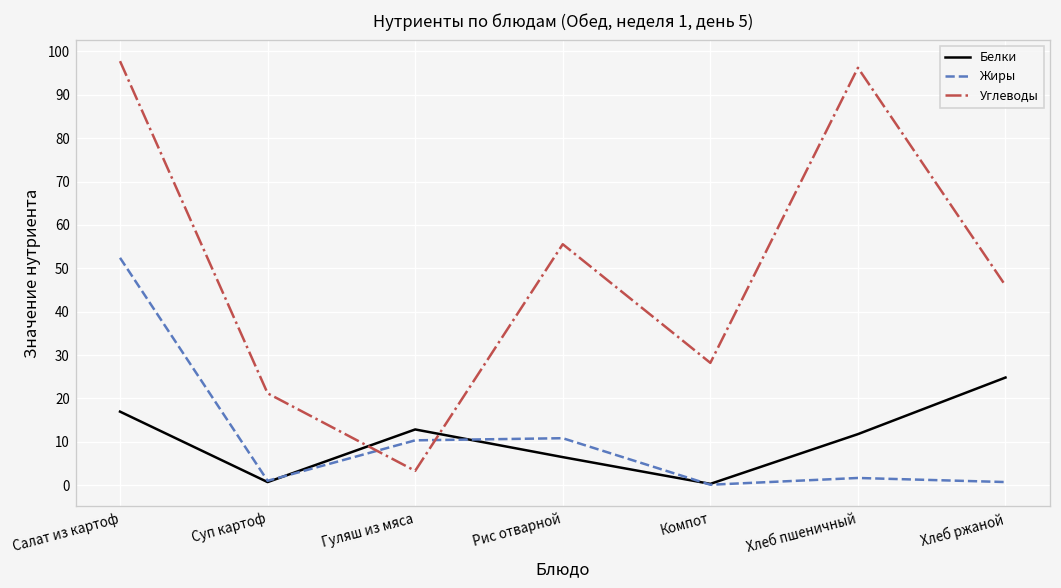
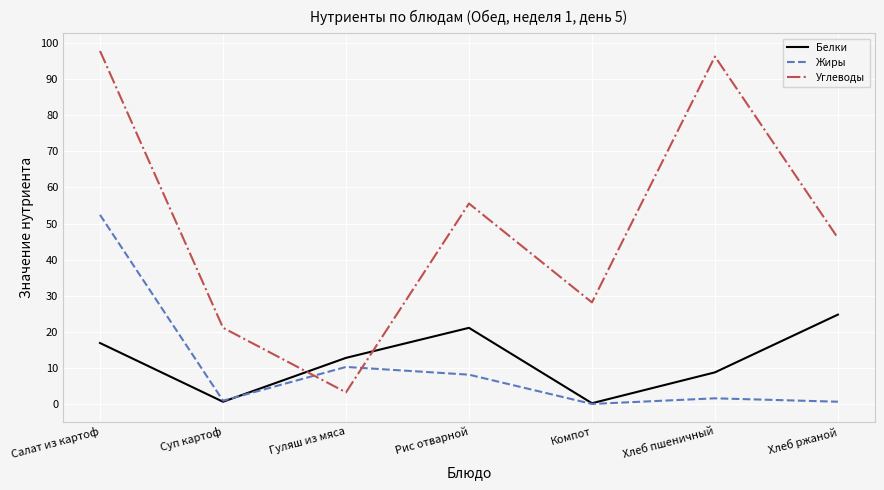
Белки, Рис отварной: 6 -> 21
Жиры, Рис отварной: 11 -> 8
Белки, Хлеб пшеничный: 12 -> 9
